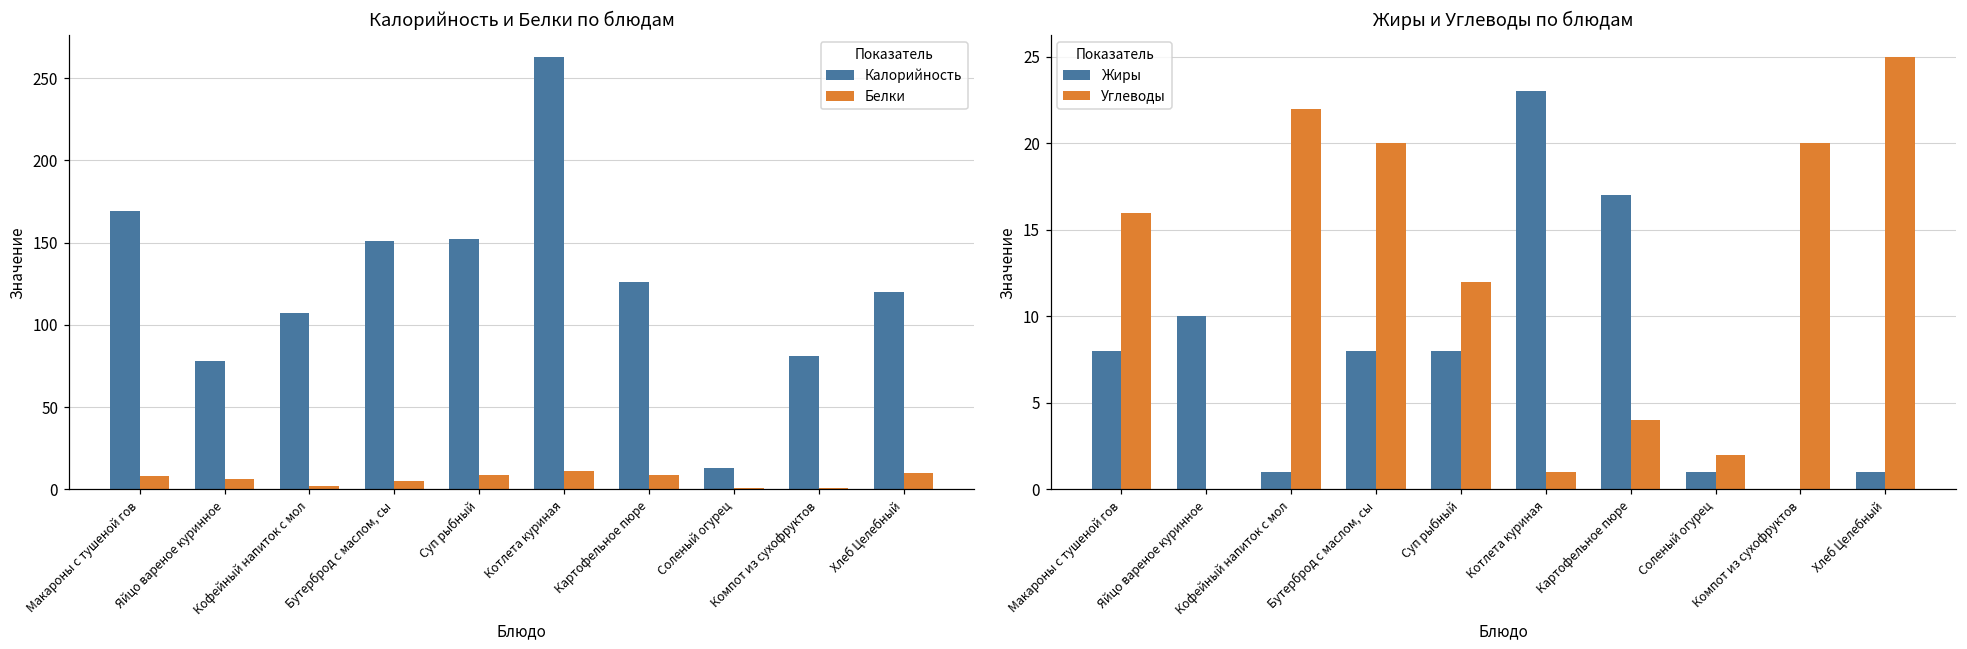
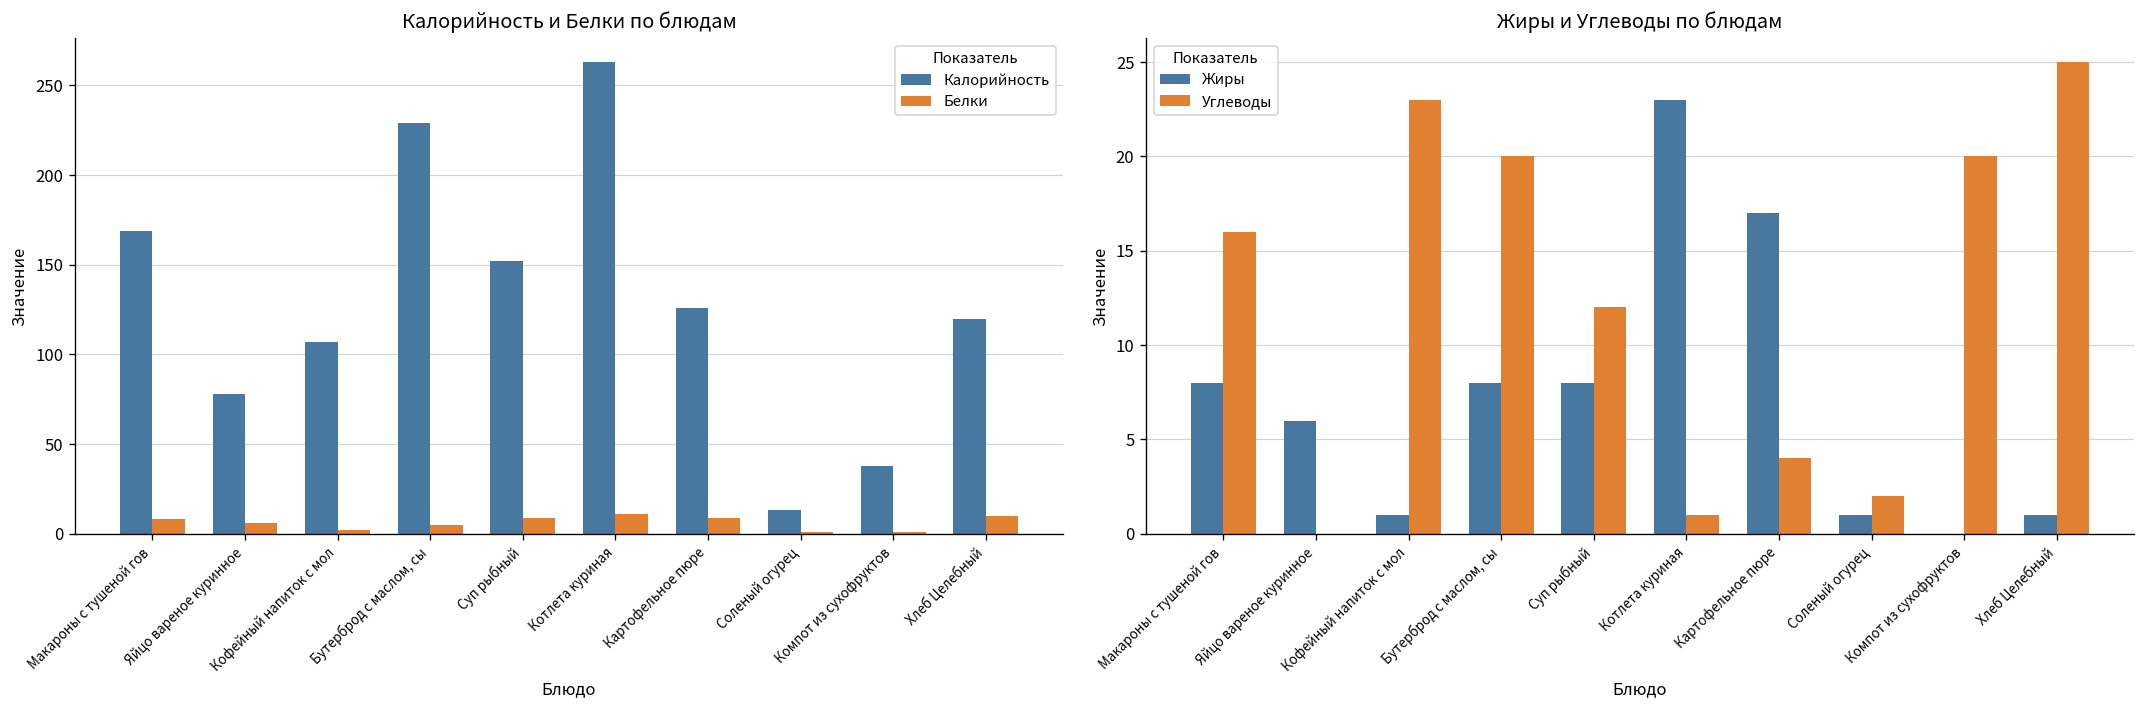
Калорийность и Белки по блюдам, Калорийность, Бутерброд с маслом, сы: 151 -> 229
Калорийность и Белки по блюдам, Калорийность, Компот из сухофруктов: 81 -> 38
Жиры и Углеводы по блюдам, Жиры, Яйцо вареное куринное: 10 -> 6
Жиры и Углеводы по блюдам, Углеводы, Кофейный напиток с мол: 22 -> 23
